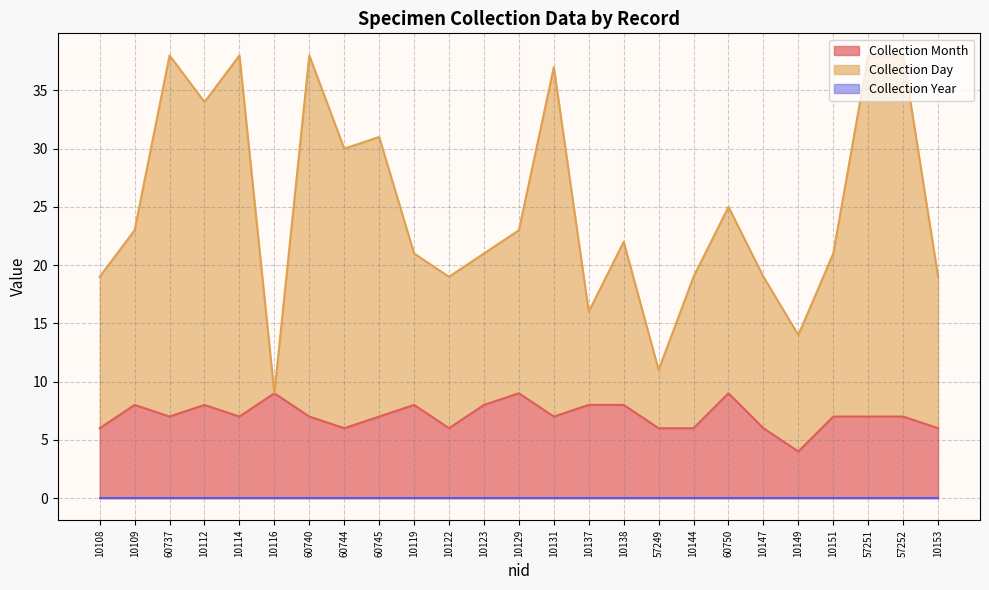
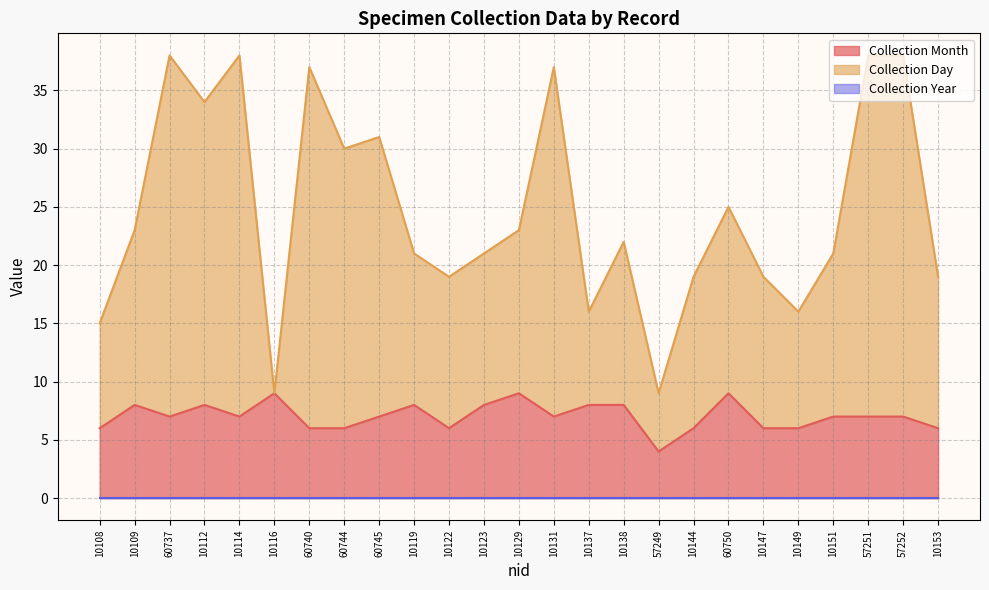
Collection Day, 10108: 13 -> 9
Collection Month, 60740: 7 -> 6
Collection Month, 57249: 6 -> 4
Collection Month, 10149: 4 -> 6
